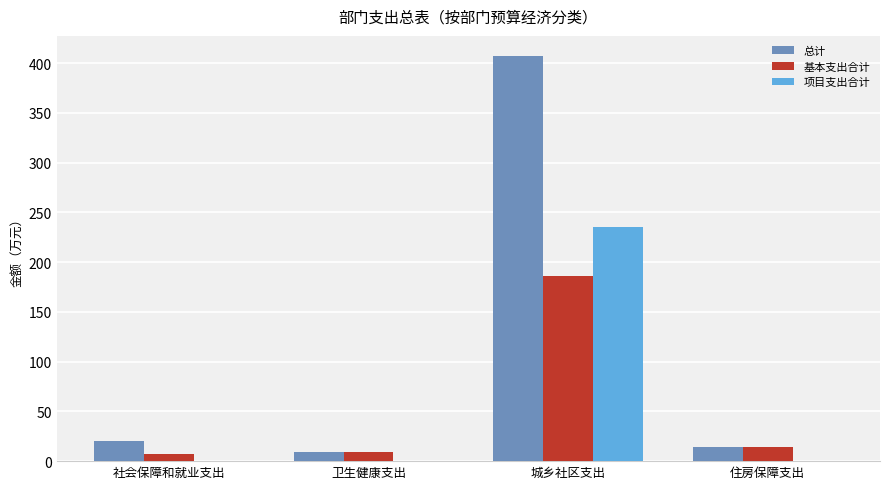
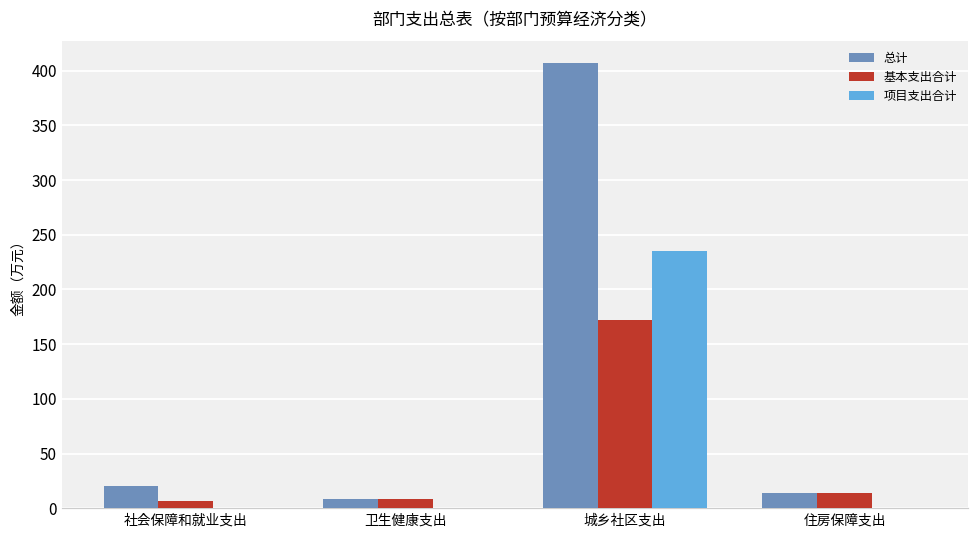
基本支出合计, 城乡社区支出: 190 -> 170
